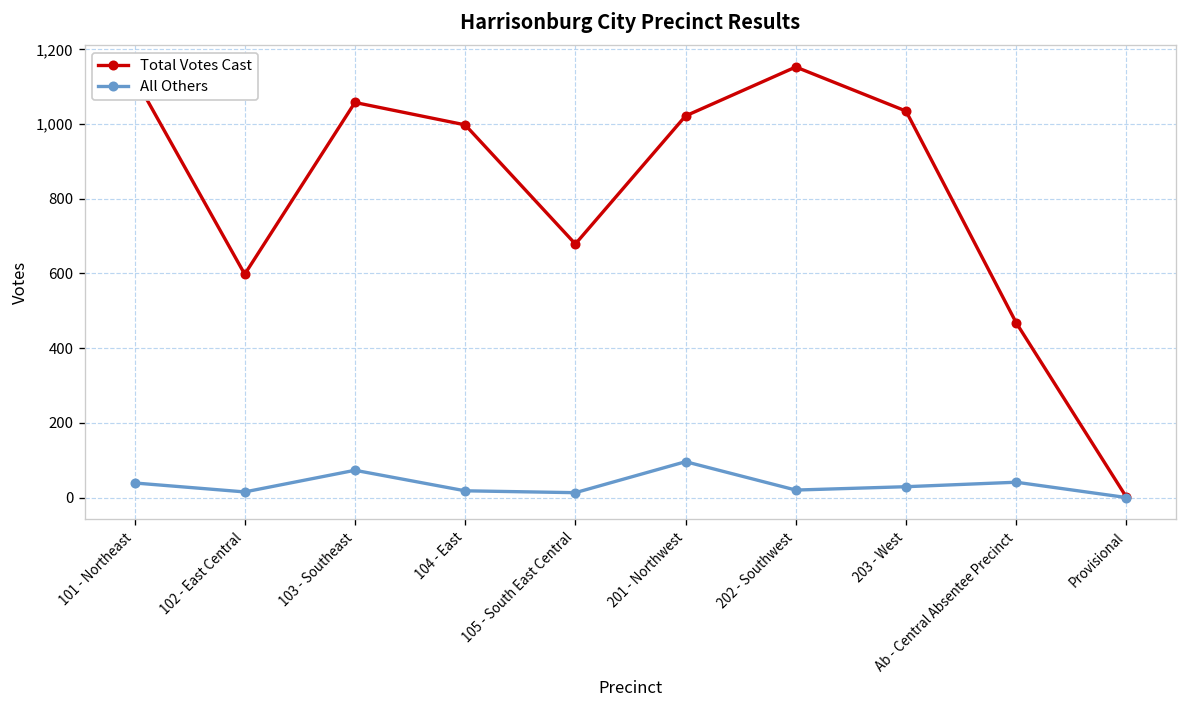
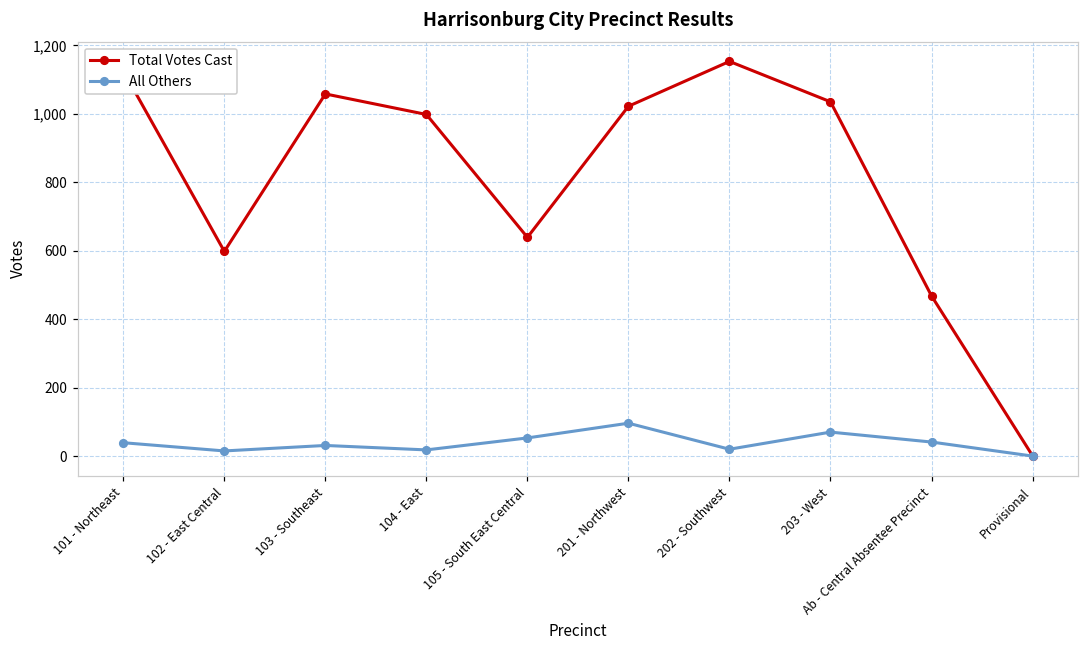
All Others, 103 - Southeast: 70 -> 30
Total Votes Cast, 105 - South East Central: 680 -> 640
All Others, 105 - South East Central: 10 -> 50
All Others, 203 - West: 30 -> 70
